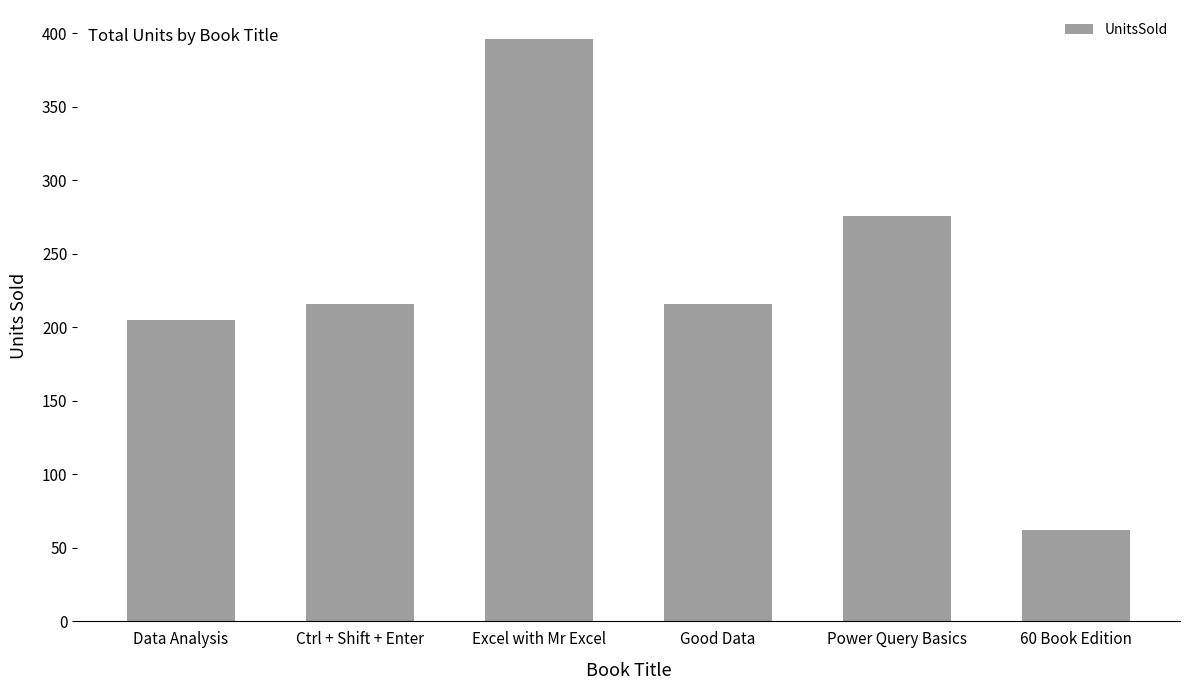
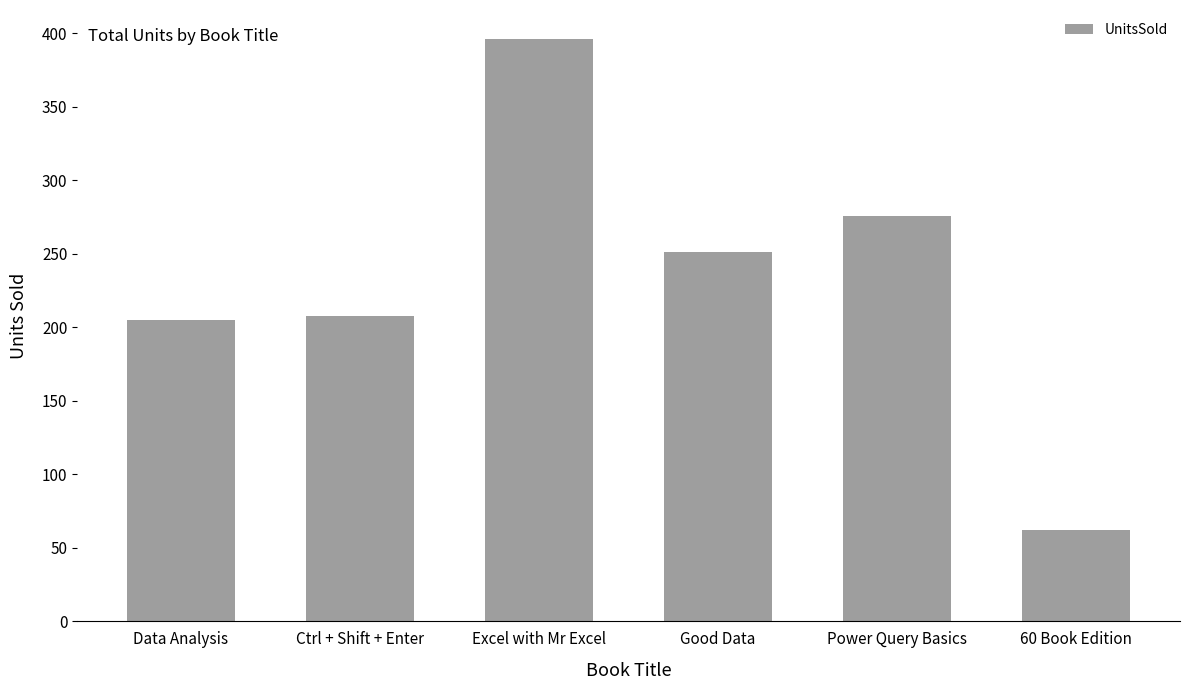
Ctrl + Shift + Enter: 216 -> 208
Good Data: 216 -> 251
